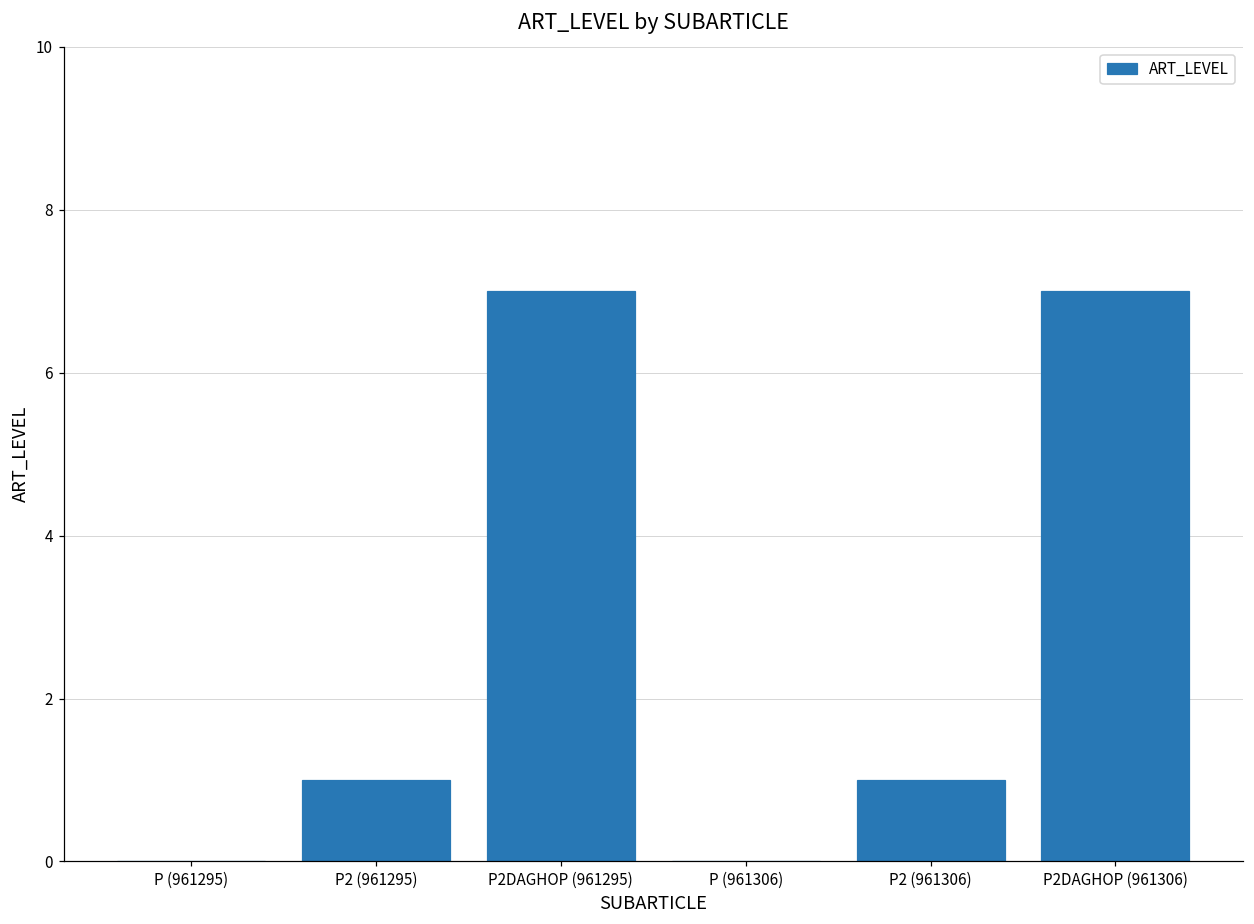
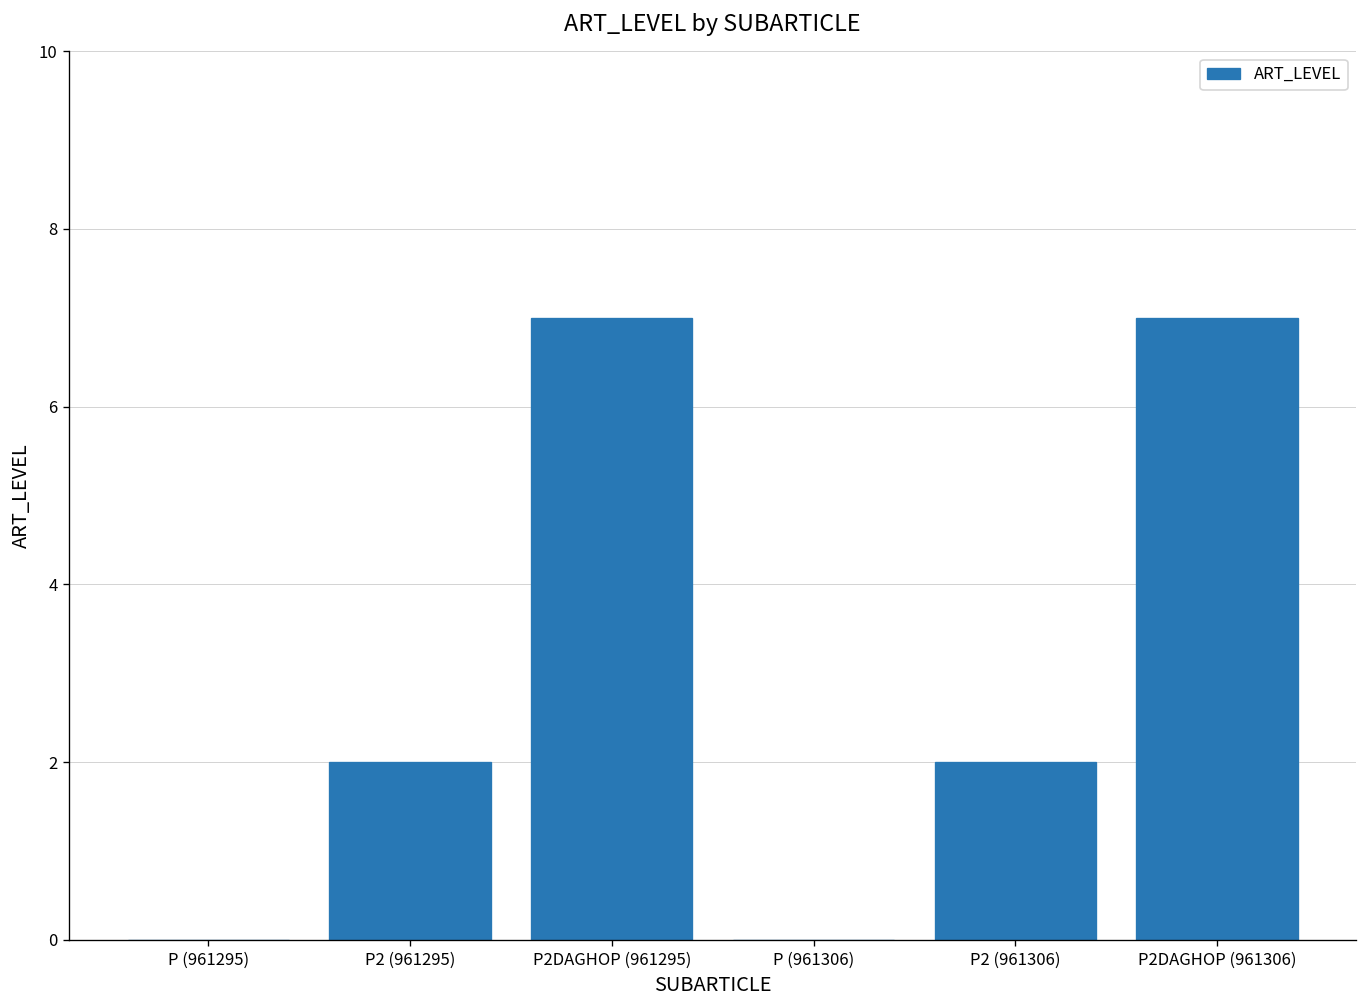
P2 (961295): 1 -> 2
P2 (961306): 1 -> 2
